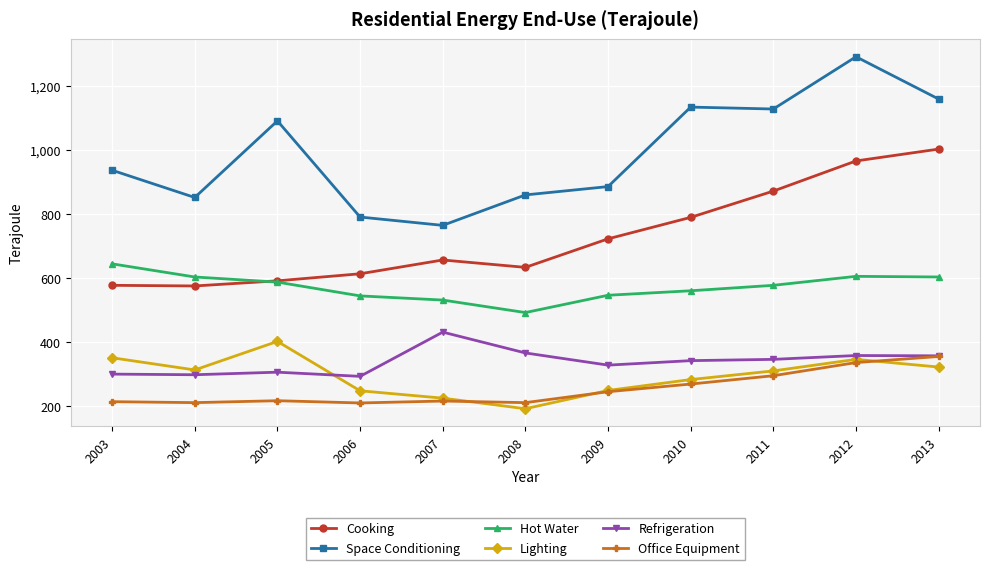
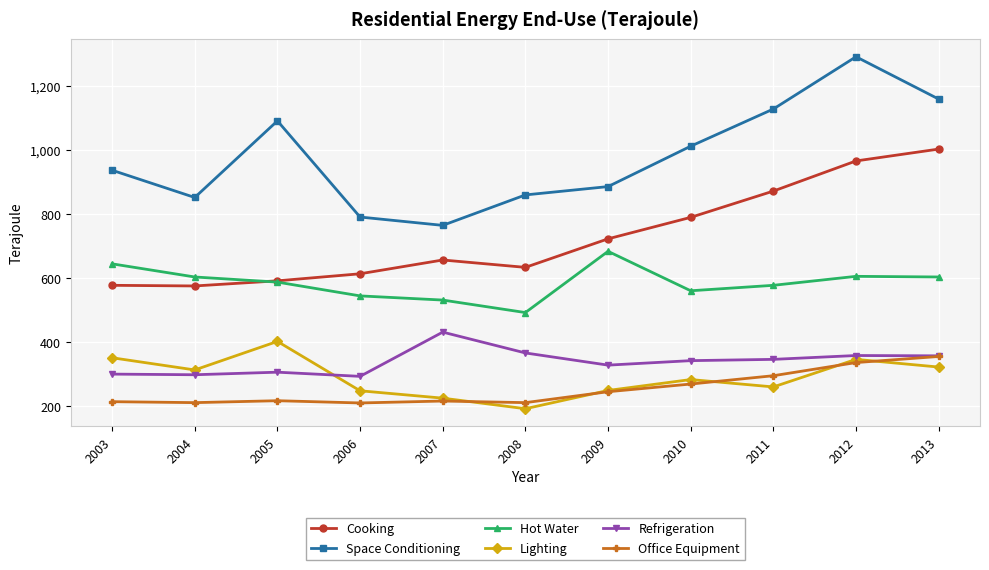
Hot Water, 2009: 550 -> 680
Space Conditioning, 2010: 1,130 -> 1,010
Lighting, 2011: 310 -> 260
